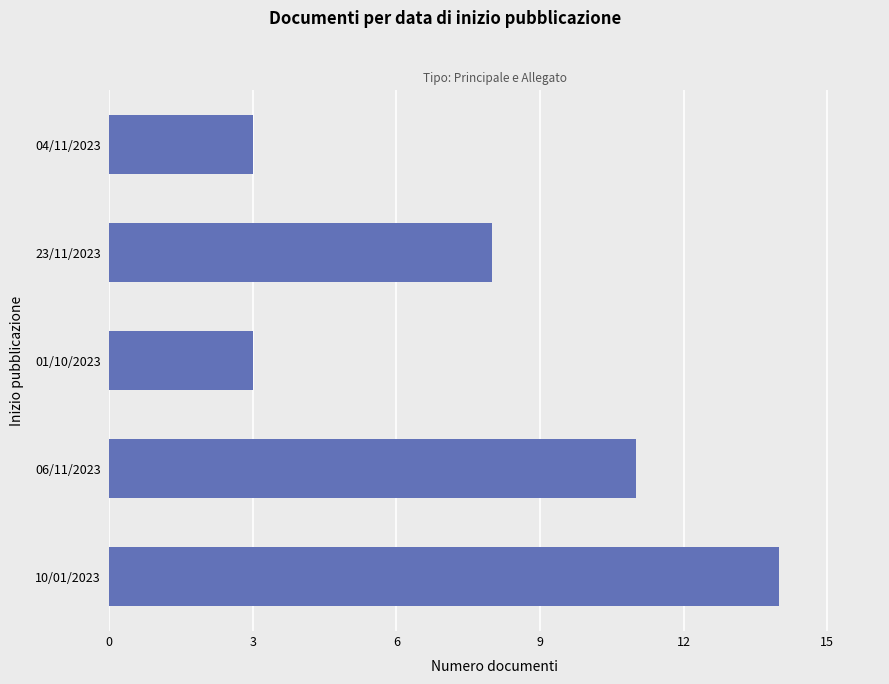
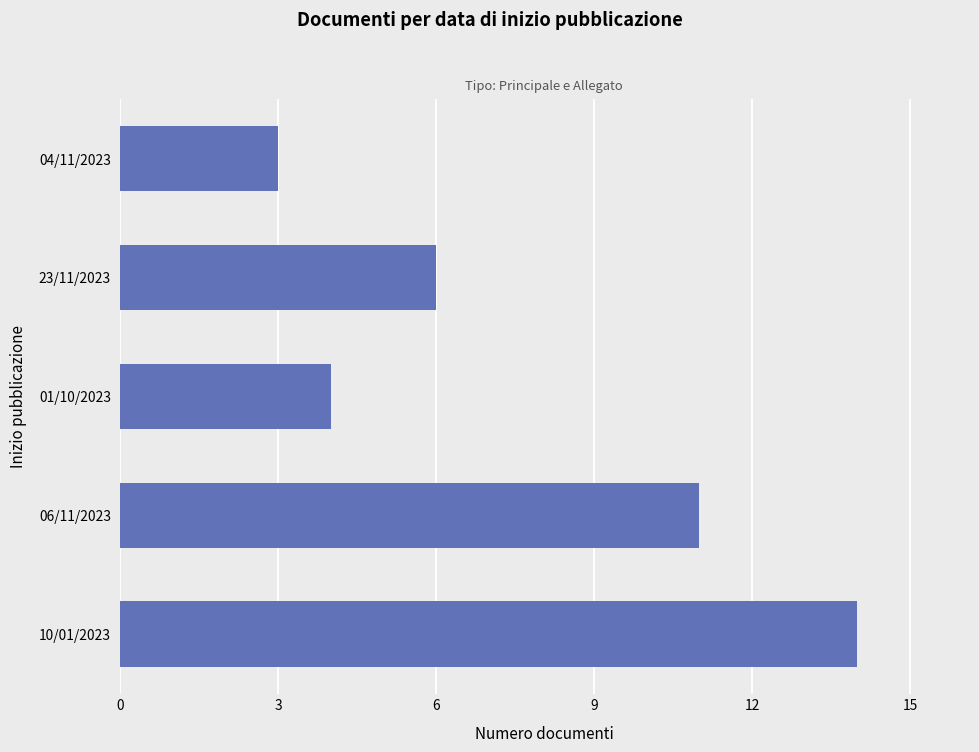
23/11/2023: 8 -> 6
01/10/2023: 3 -> 4
